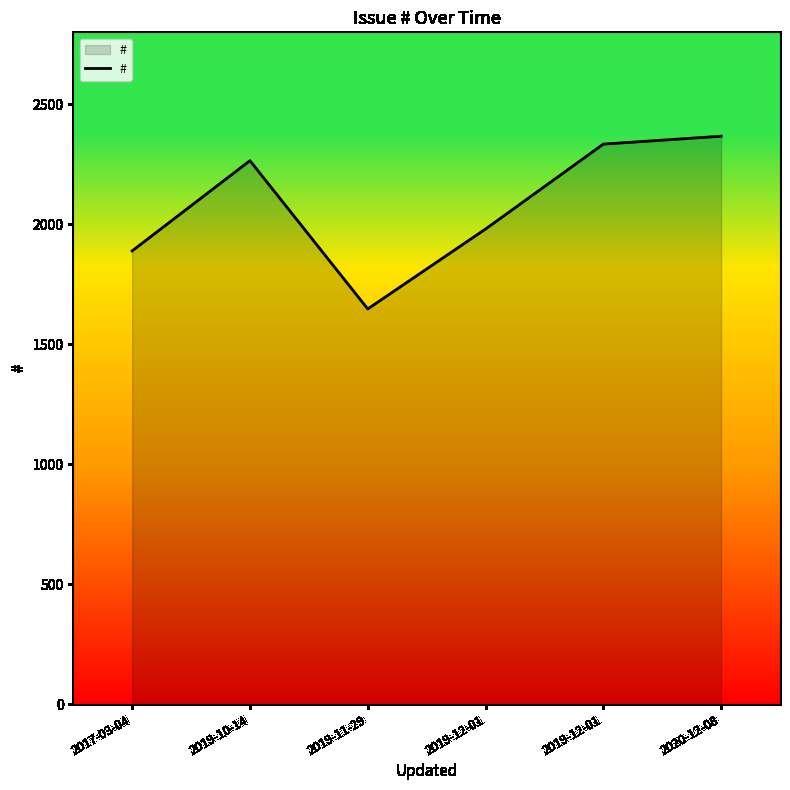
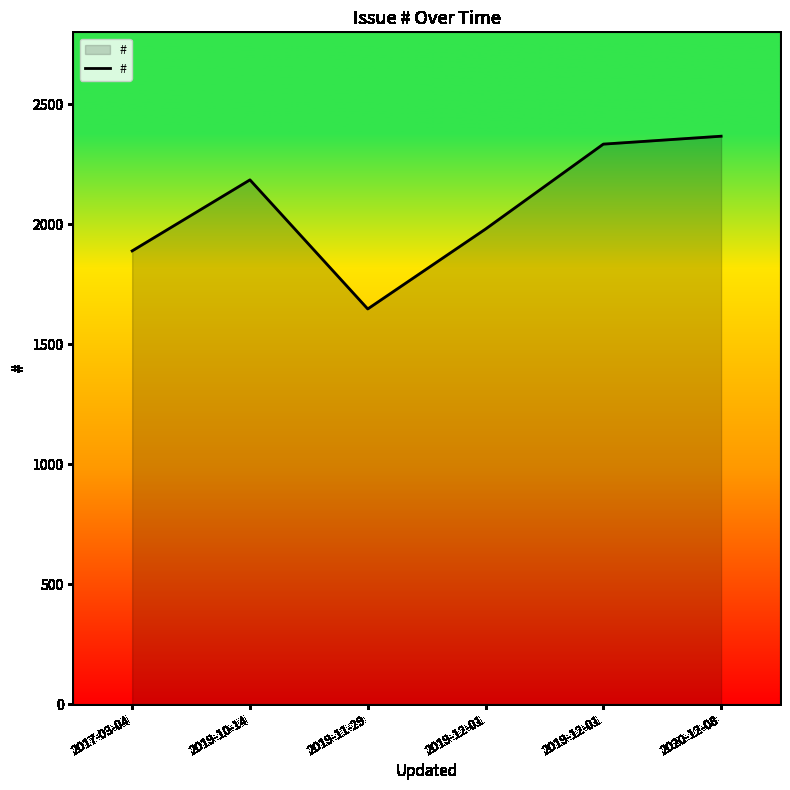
2019-10-14: 2270 -> 2190
